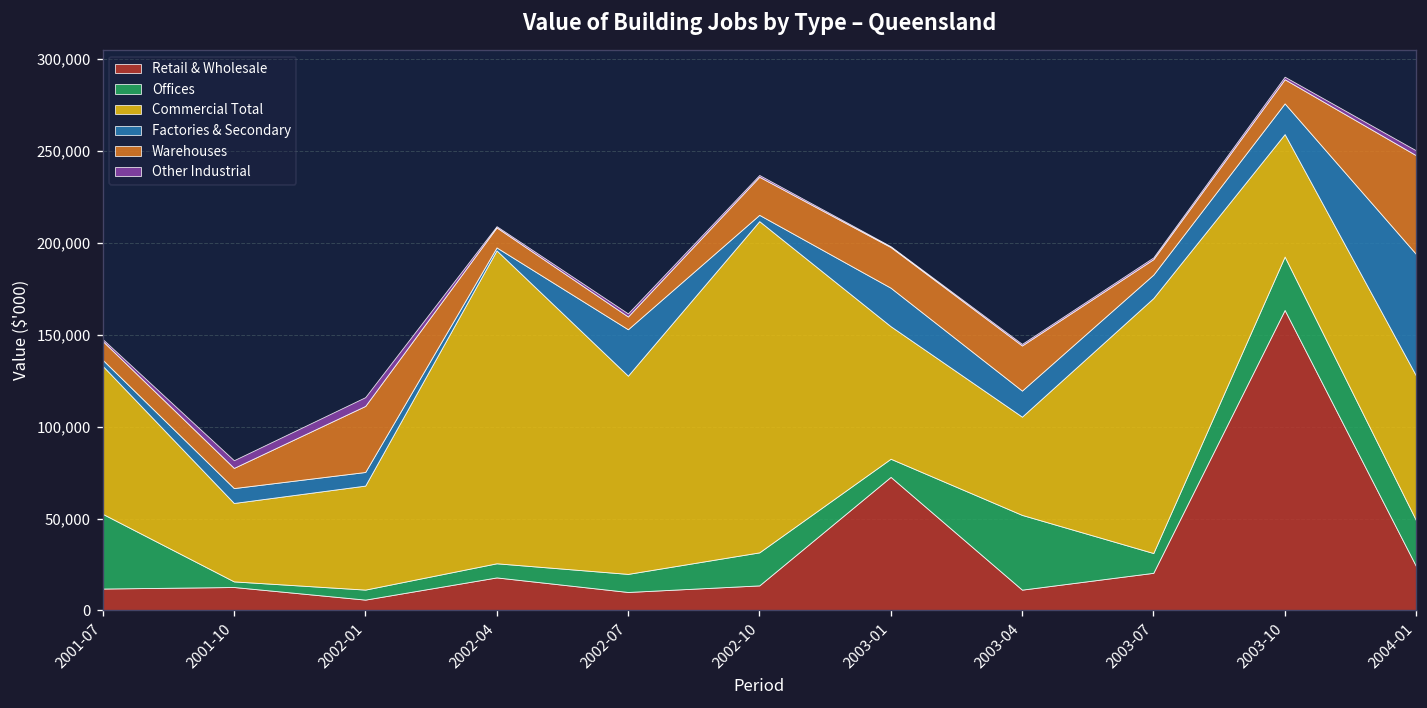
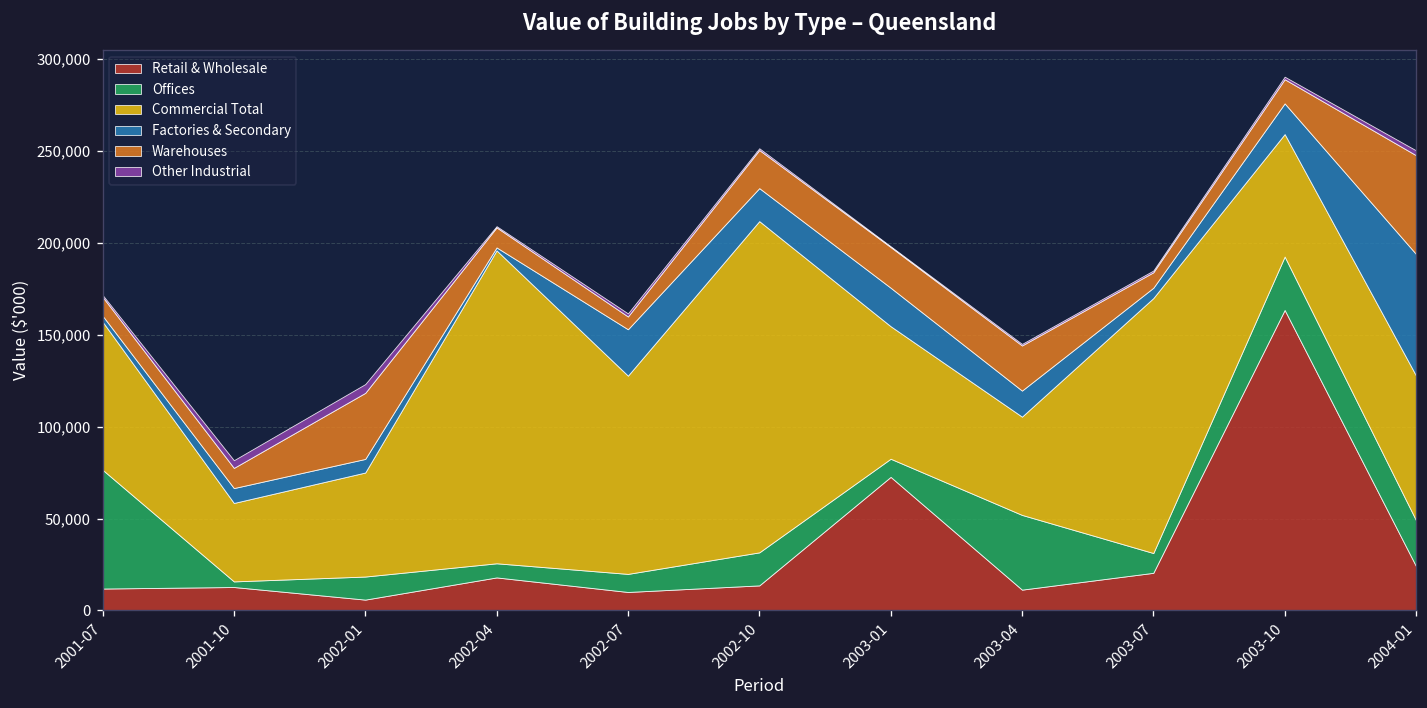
Offices, 2001-07: 41,000 -> 65,000
Offices, 2002-01: 5,000 -> 13,000
Factories & Secondary, 2002-10: 3,000 -> 18,000
Factories & Secondary, 2003-07: 13,000 -> 6,000
